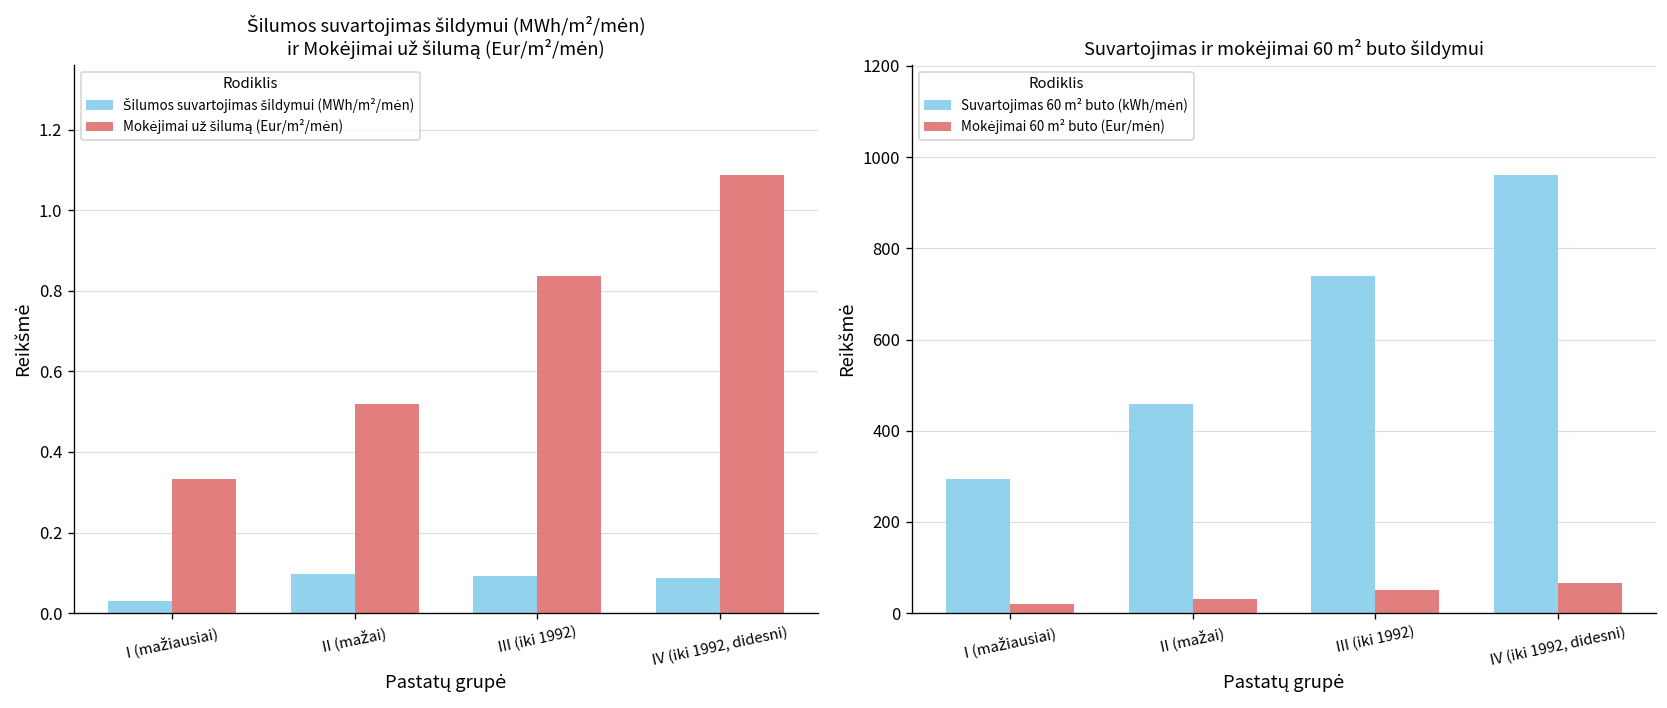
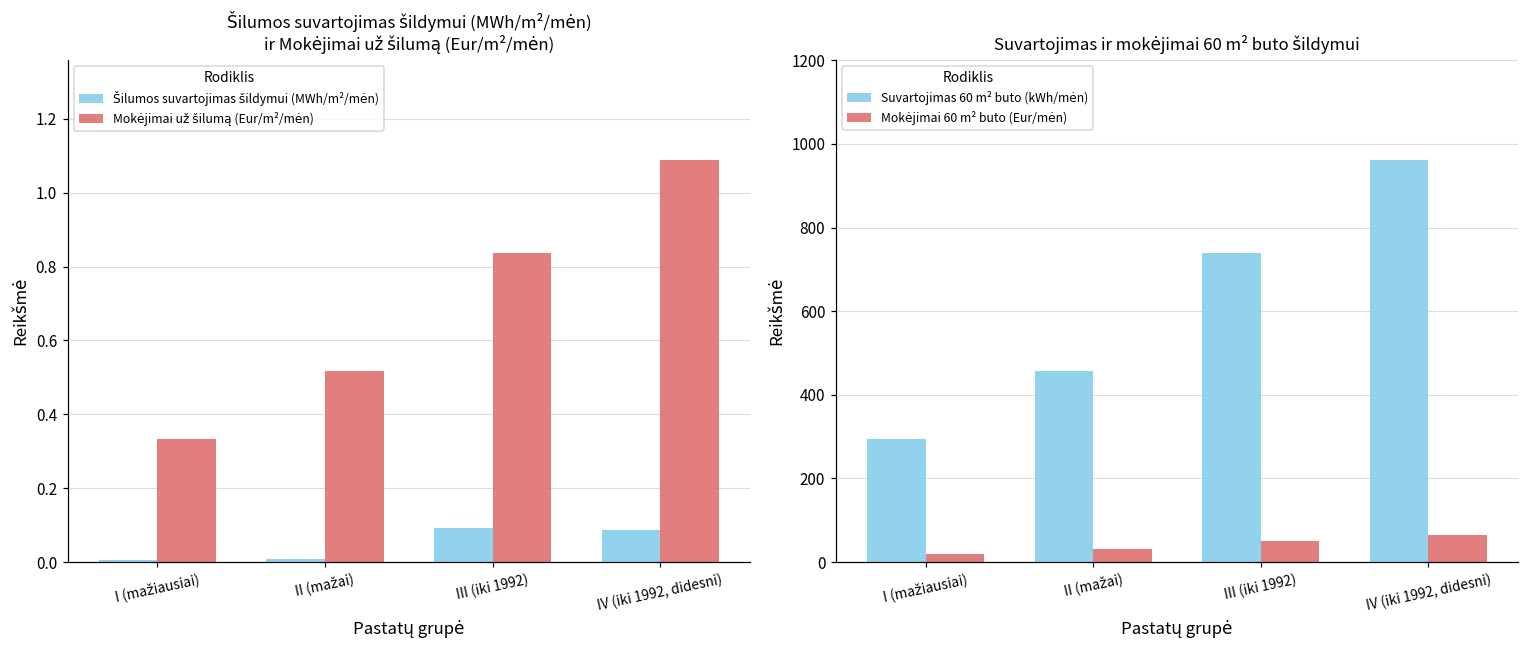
Šilumos suvartojimas šildymui (MWh/m²/mėn) ir Mokėjimai už šilumą (Eur/m²/mėn), Šilumos suvartojimas šildymui (MWh/m²/mėn), I (mažiausiai): 0.03 -> 0.00
Šilumos suvartojimas šildymui (MWh/m²/mėn) ir Mokėjimai už šilumą (Eur/m²/mėn), Šilumos suvartojimas šildymui (MWh/m²/mėn), II (mažai): 0.10 -> 0.01
